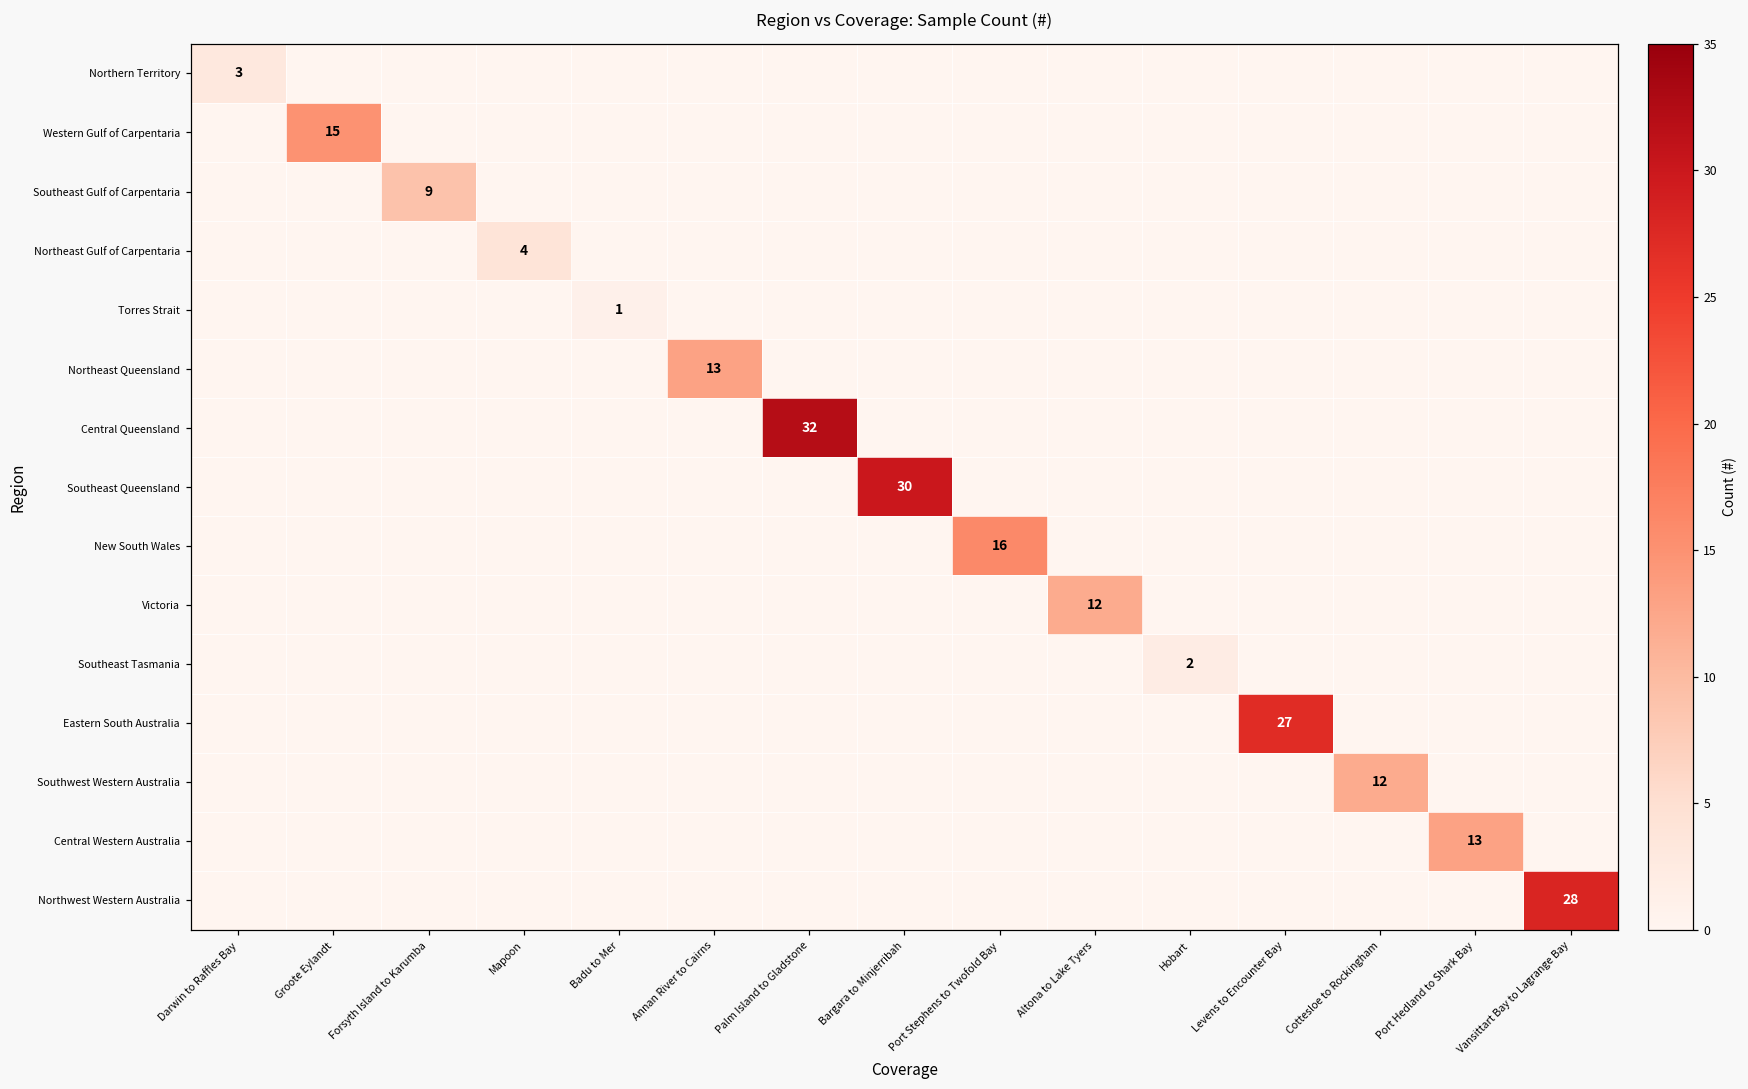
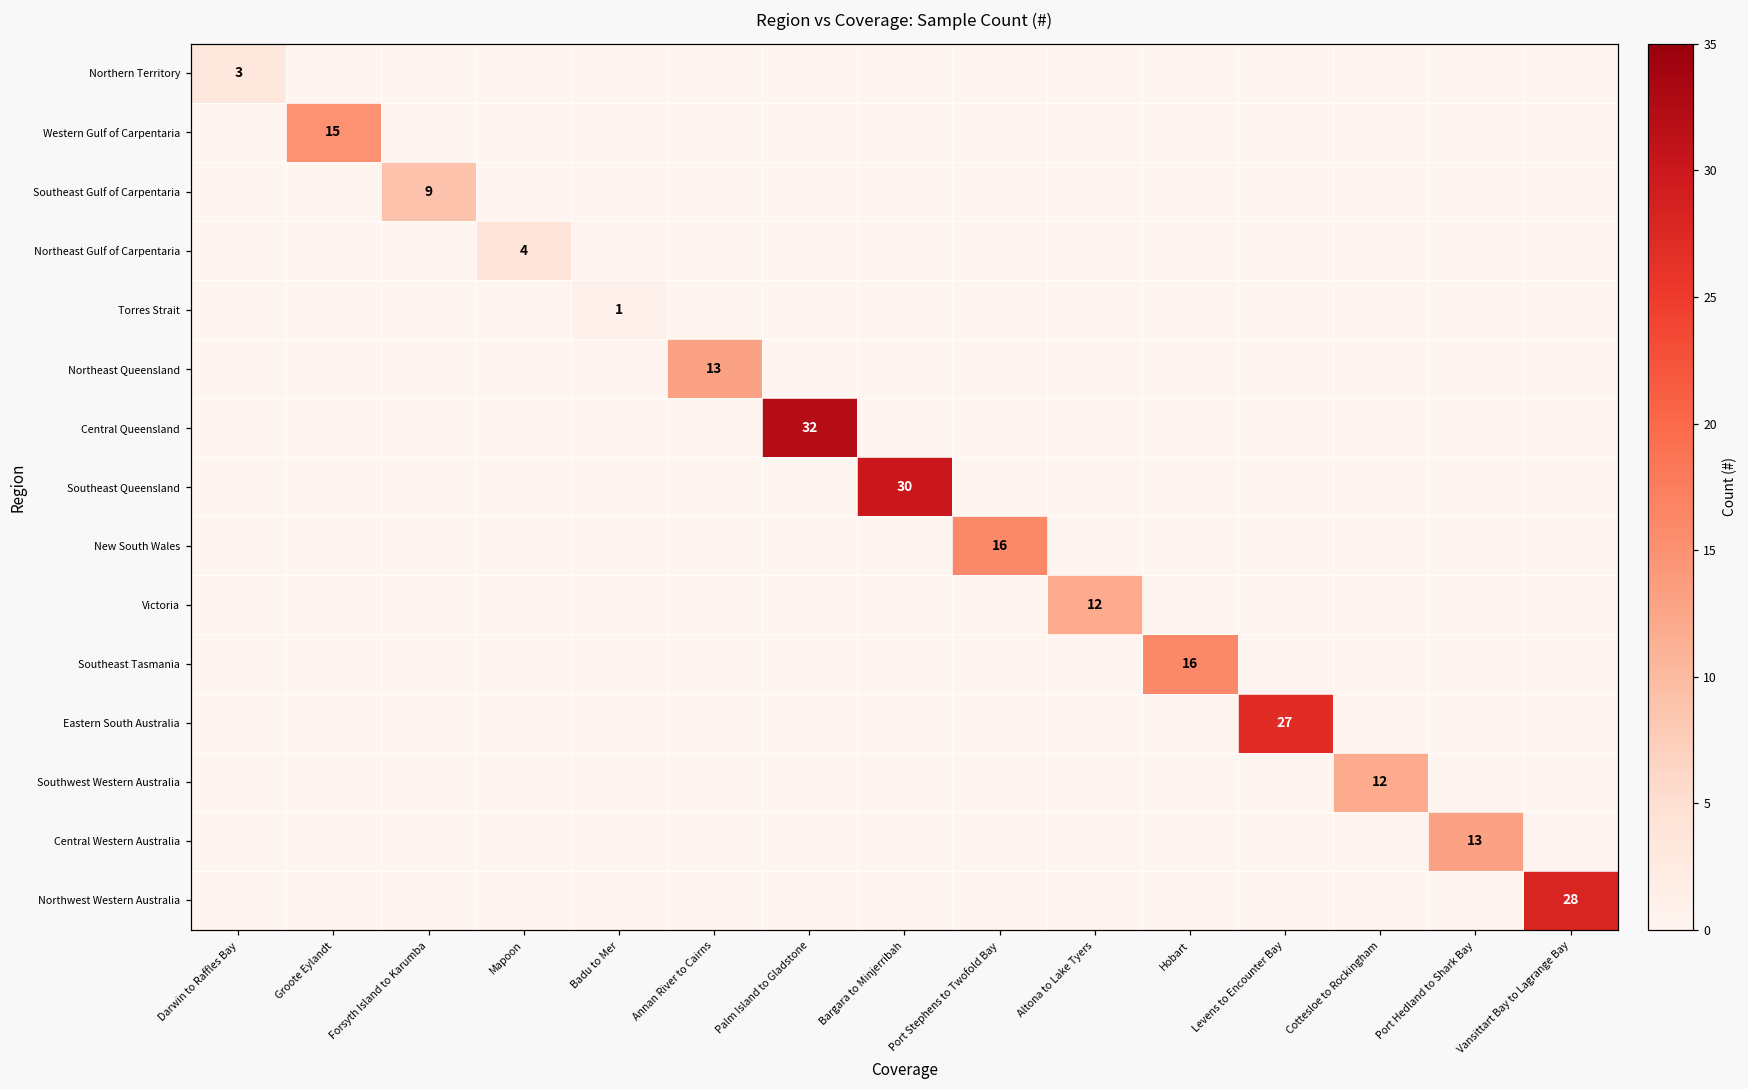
Southeast Tasmania, Hobart: 2 -> 16
